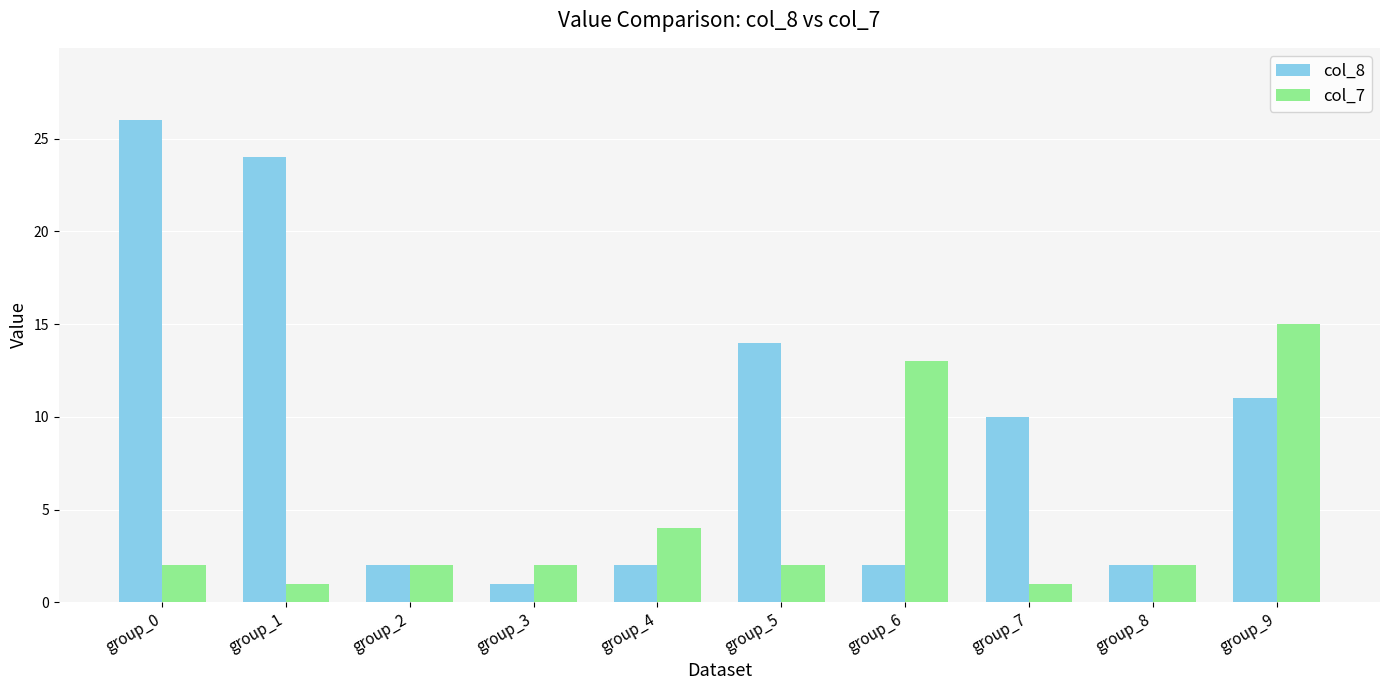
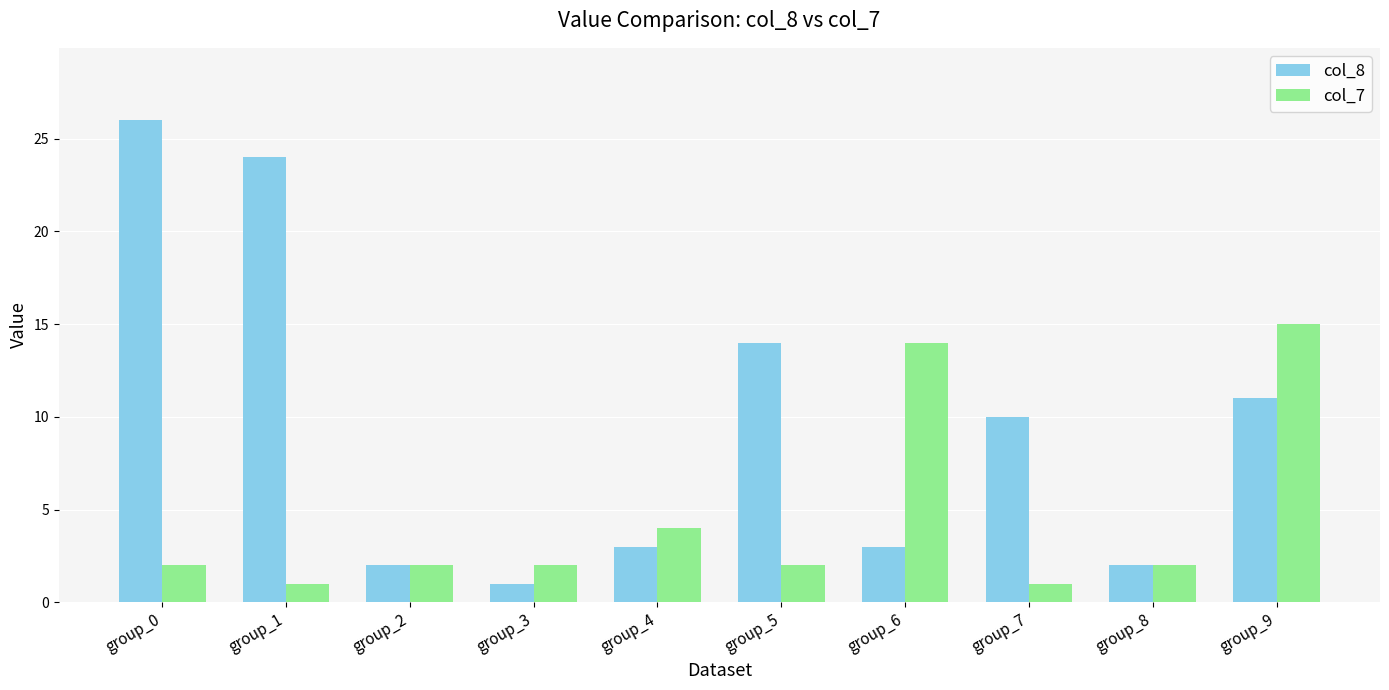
col_8, group_4: 2 -> 3
col_8, group_6: 2 -> 3
col_7, group_6: 13 -> 14
